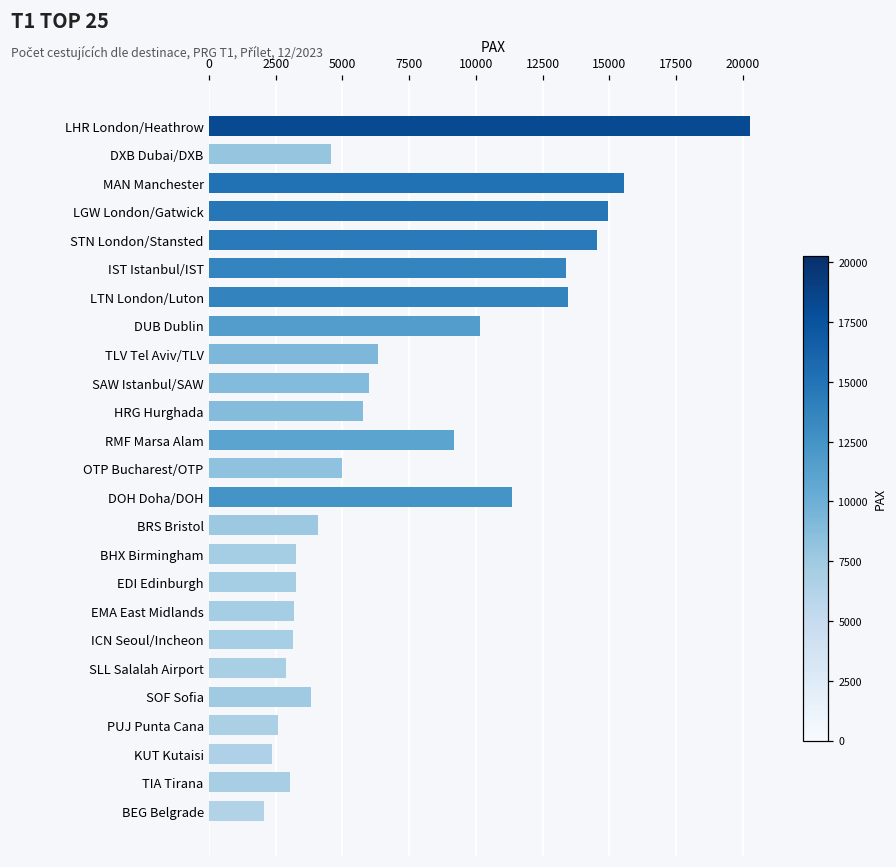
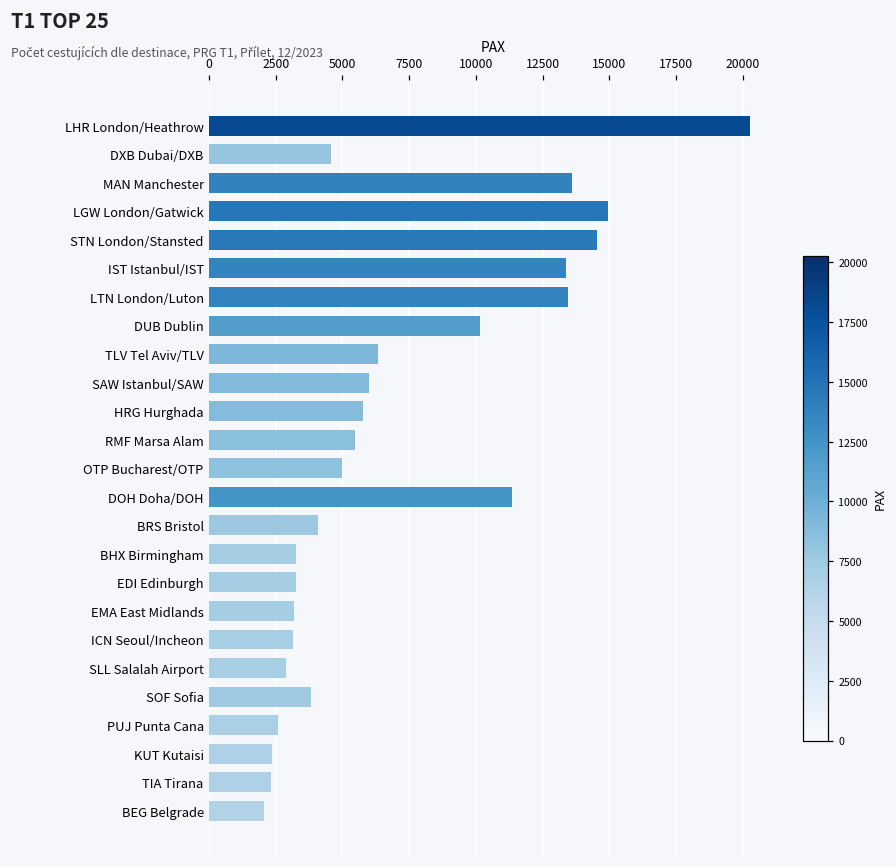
MAN Manchester: 15500 -> 13600
RMF Marsa Alam: 9200 -> 5500
TIA Tirana: 3000 -> 2300
